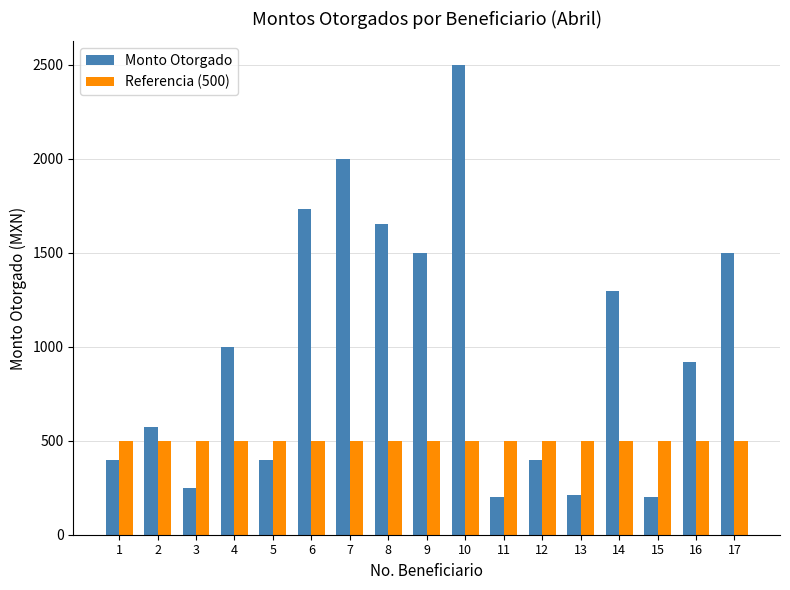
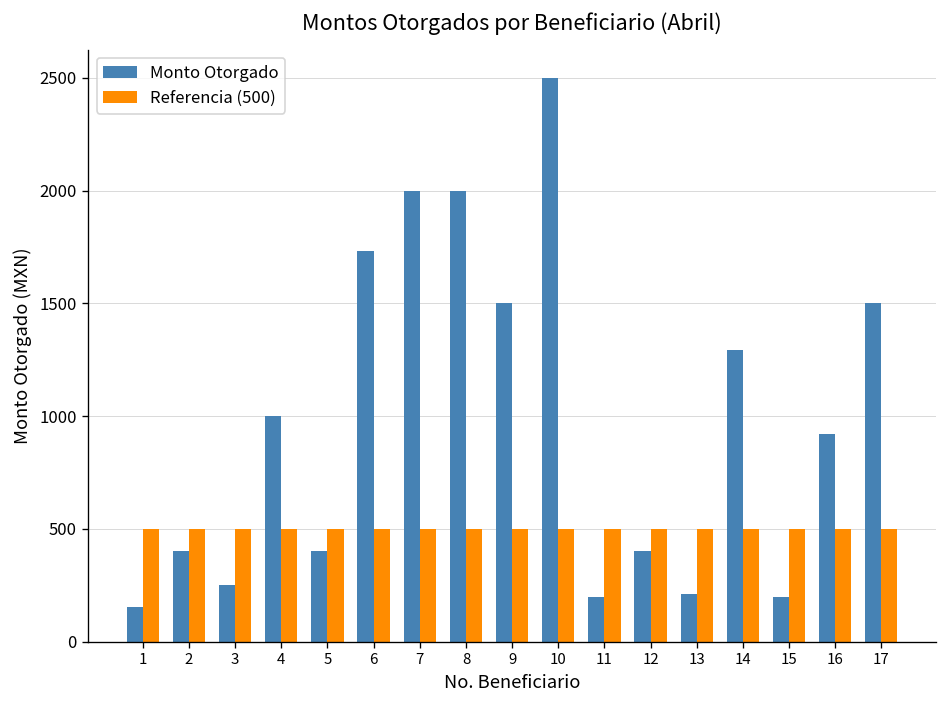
Monto Otorgado, 1: 400 -> 150
Monto Otorgado, 2: 580 -> 400
Monto Otorgado, 8: 1650 -> 2000
